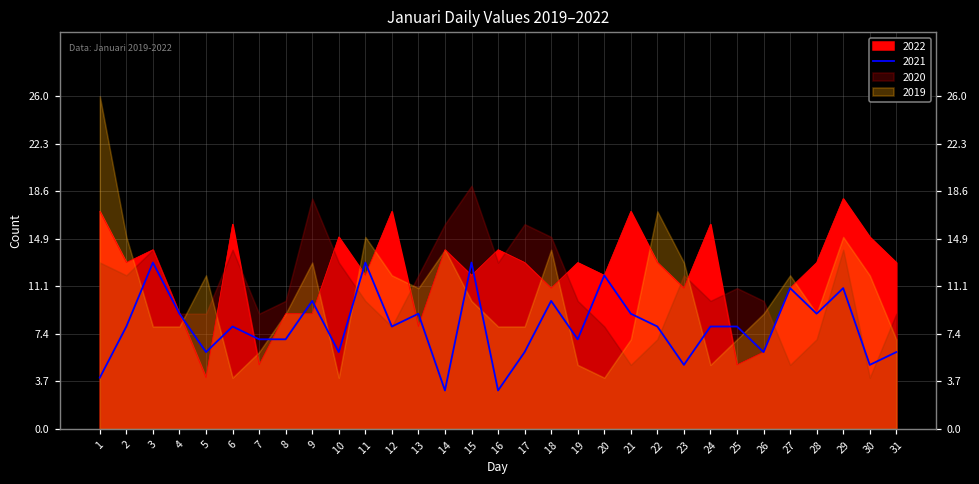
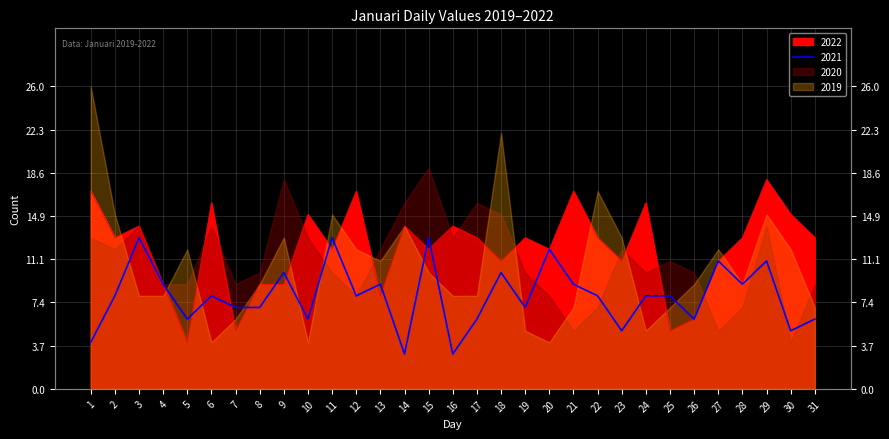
2019, 18: 14 -> 22
